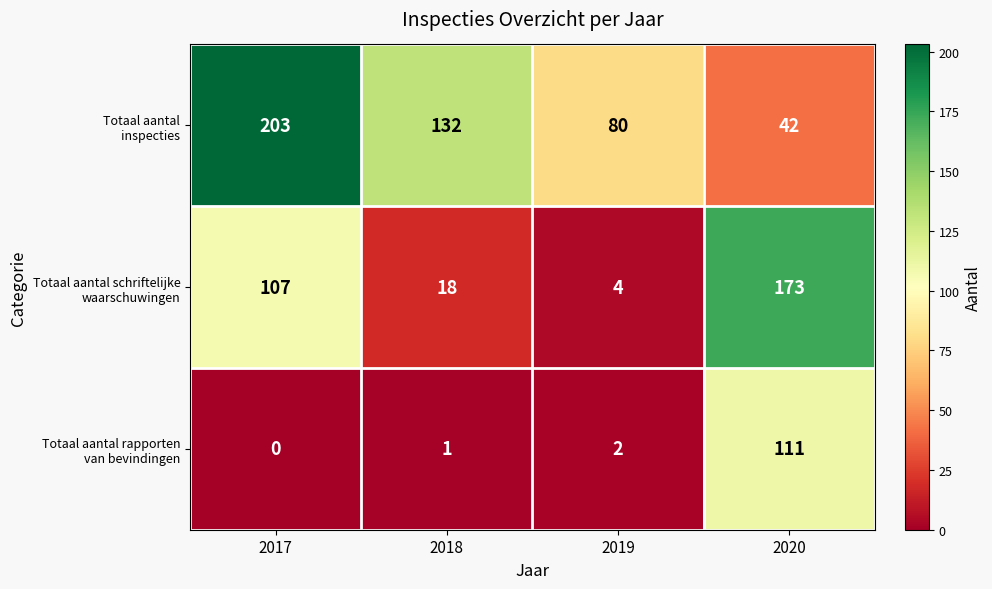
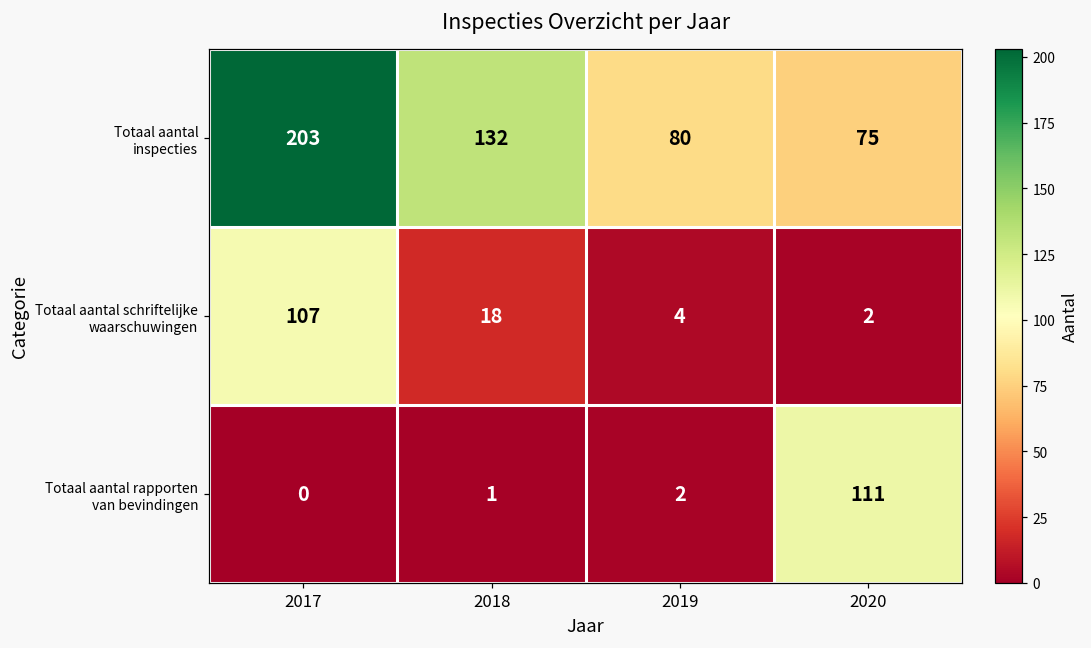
Totaal aantal inspecties, 2020: 42 -> 75
Totaal aantal schriftelijke waarschuwingen, 2020: 173 -> 2
